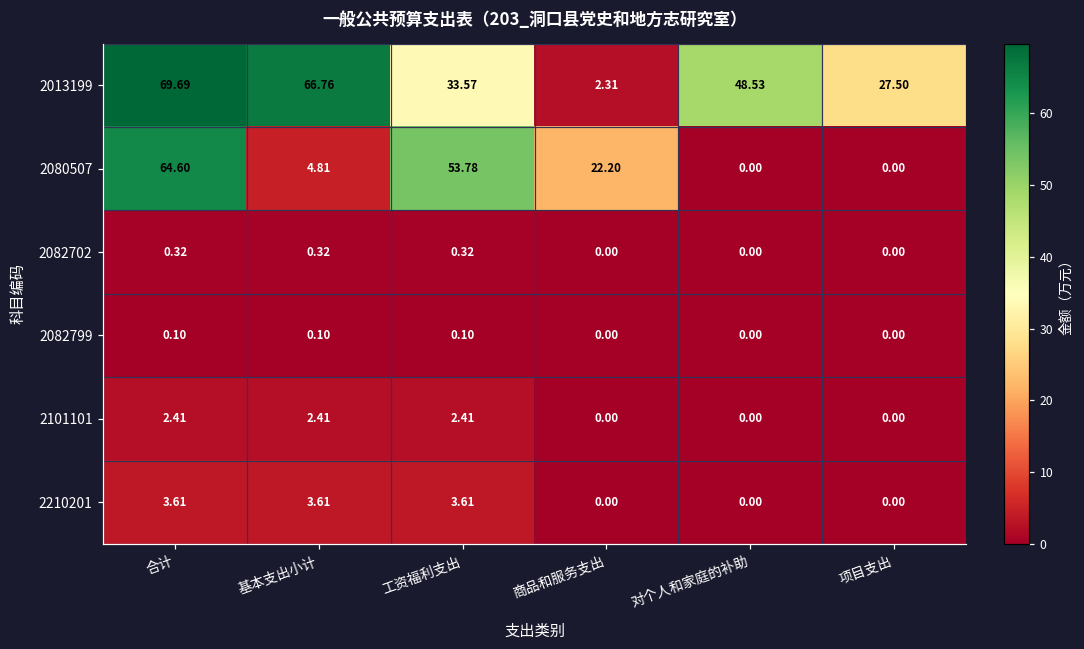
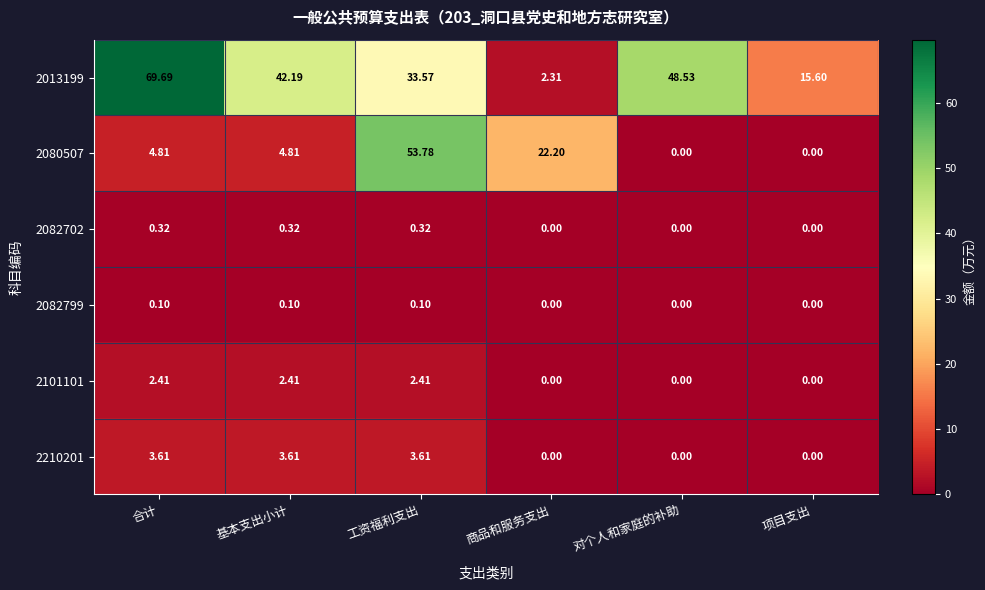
2013199, 基本支出小计: 66.76 -> 42.19
2013199, 项目支出: 27.50 -> 15.60
2080507, 合计: 64.60 -> 4.81
